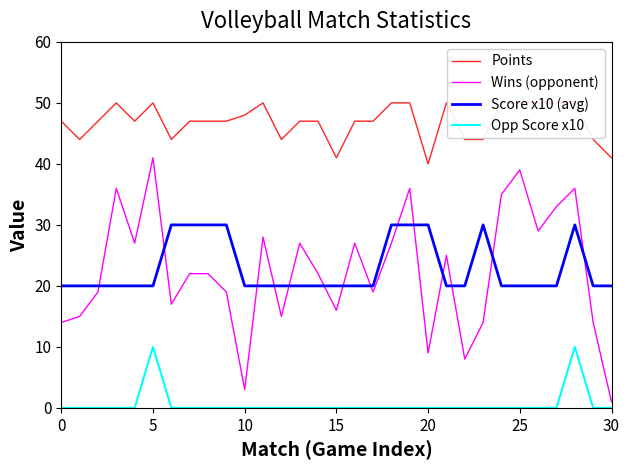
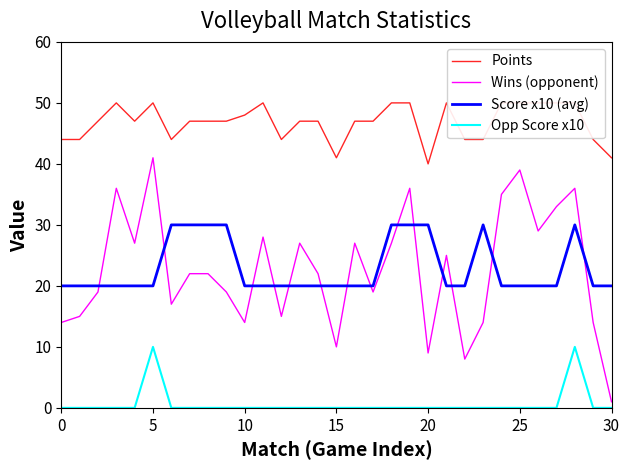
Points, 0: 47 -> 44
Wins (opponent), 10: 3 -> 14
Wins (opponent), 15: 16 -> 10
